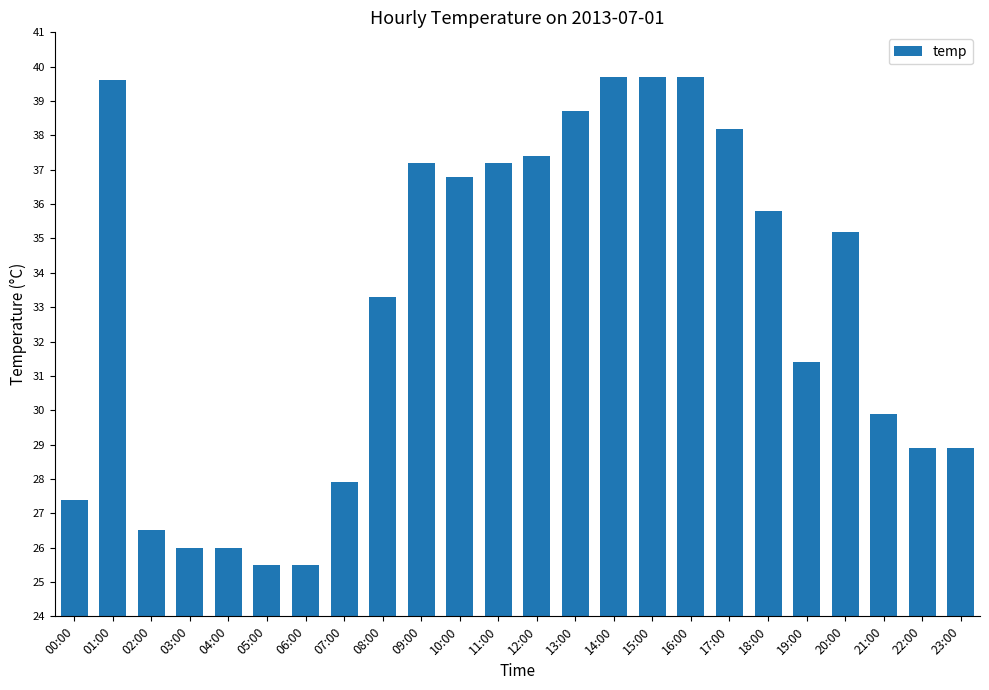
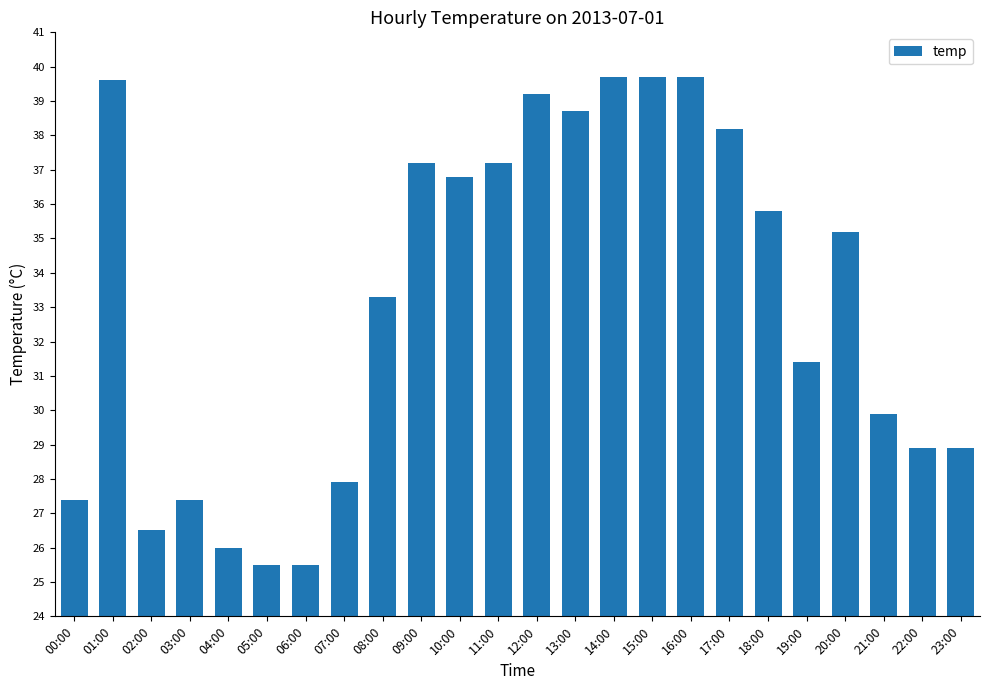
03:00: 26.0 -> 27.4
12:00: 37.4 -> 39.2
